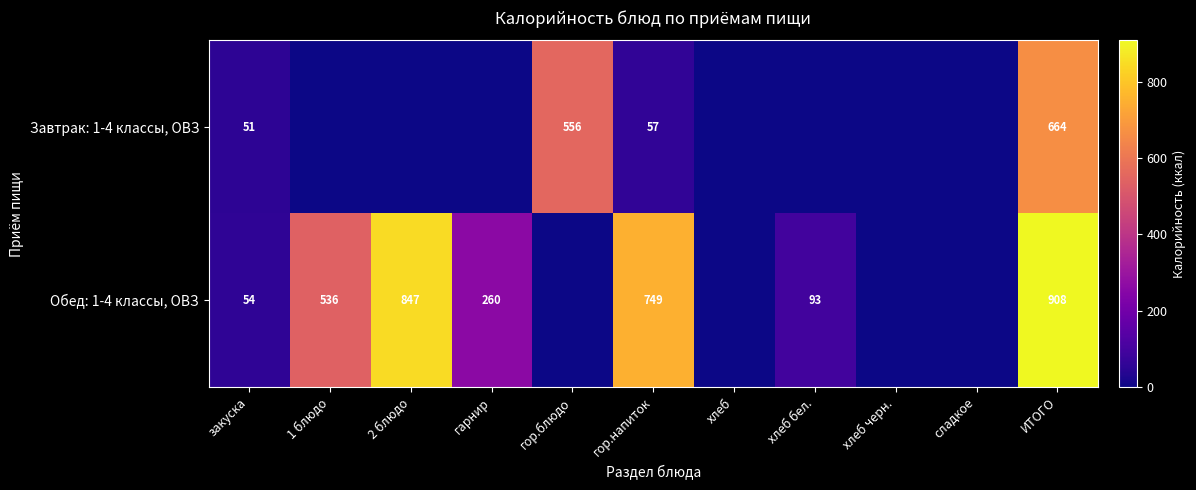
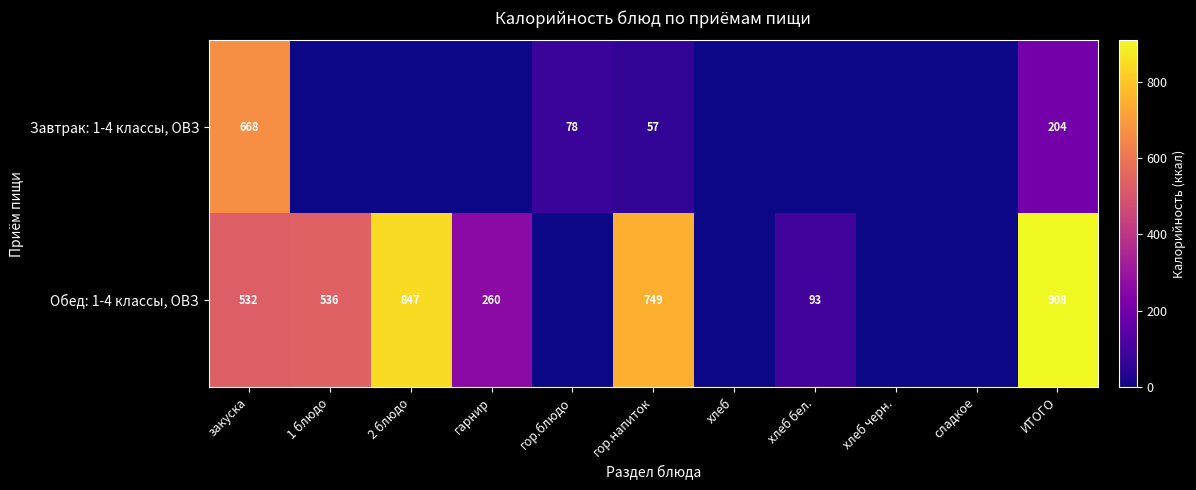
Завтрак: 1-4 классы, ОВЗ, закуска: 51 -> 668
Завтрак: 1-4 классы, ОВЗ, гор.блюдо: 556 -> 78
Завтрак: 1-4 классы, ОВЗ, ИТОГО: 664 -> 204
Обед: 1-4 классы, ОВЗ, закуска: 54 -> 532
